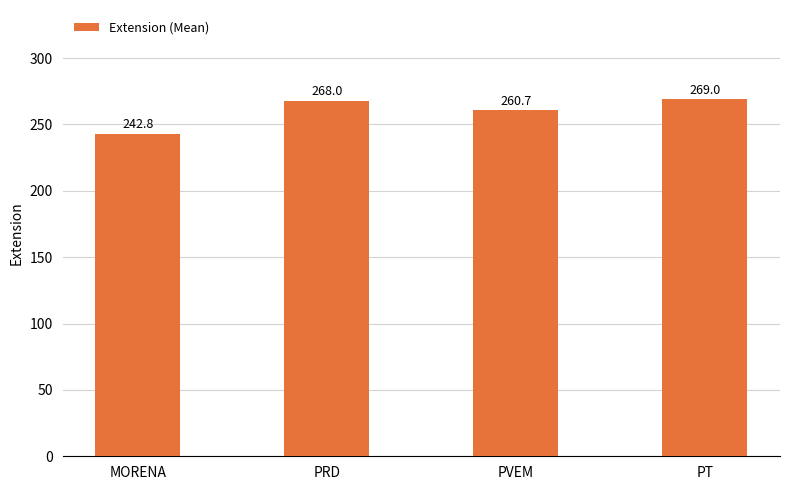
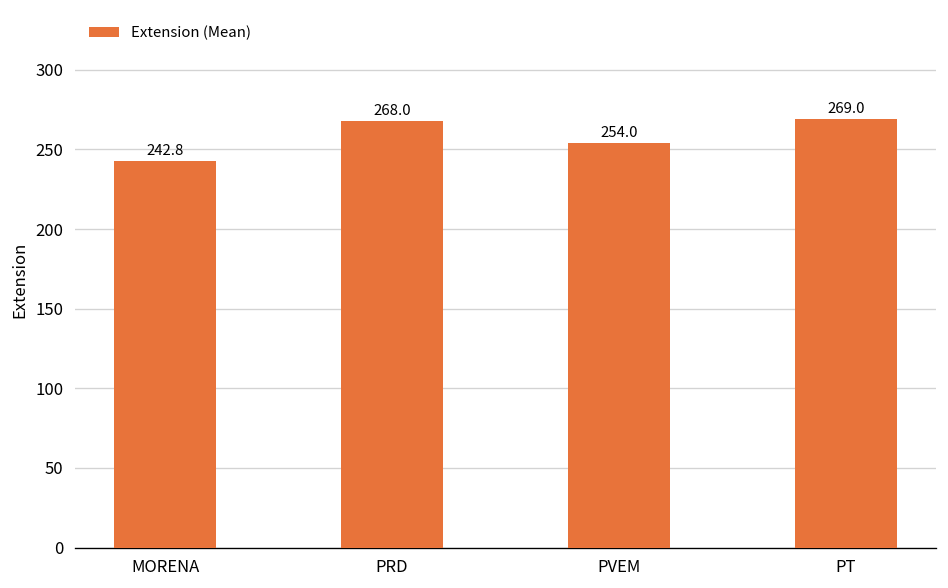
PVEM: 260.7 -> 254.0
